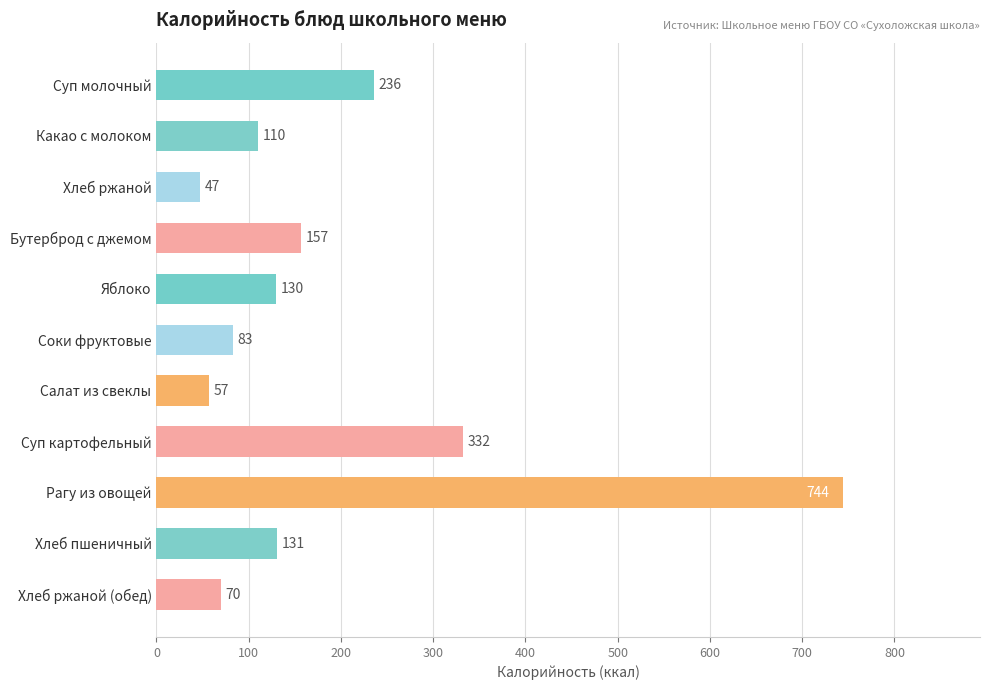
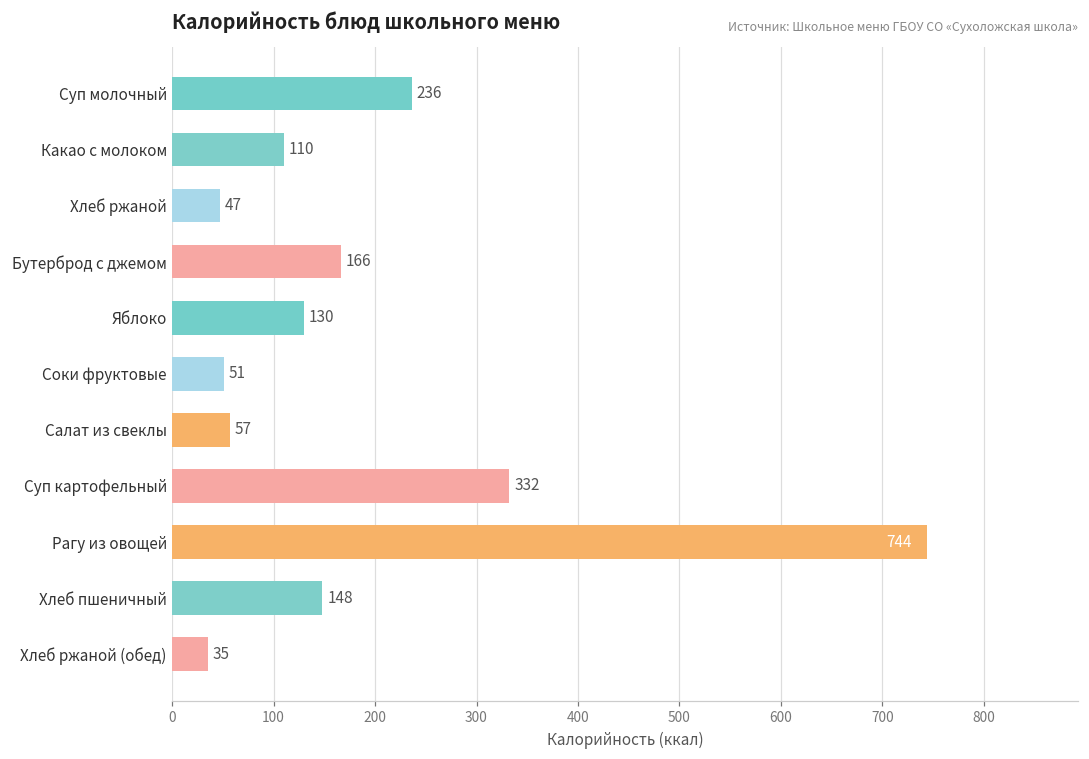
Бутерброд с джемом: 157 -> 166
Соки фруктовые: 83 -> 51
Хлеб пшеничный: 131 -> 148
Хлеб ржаной (обед): 70 -> 35
